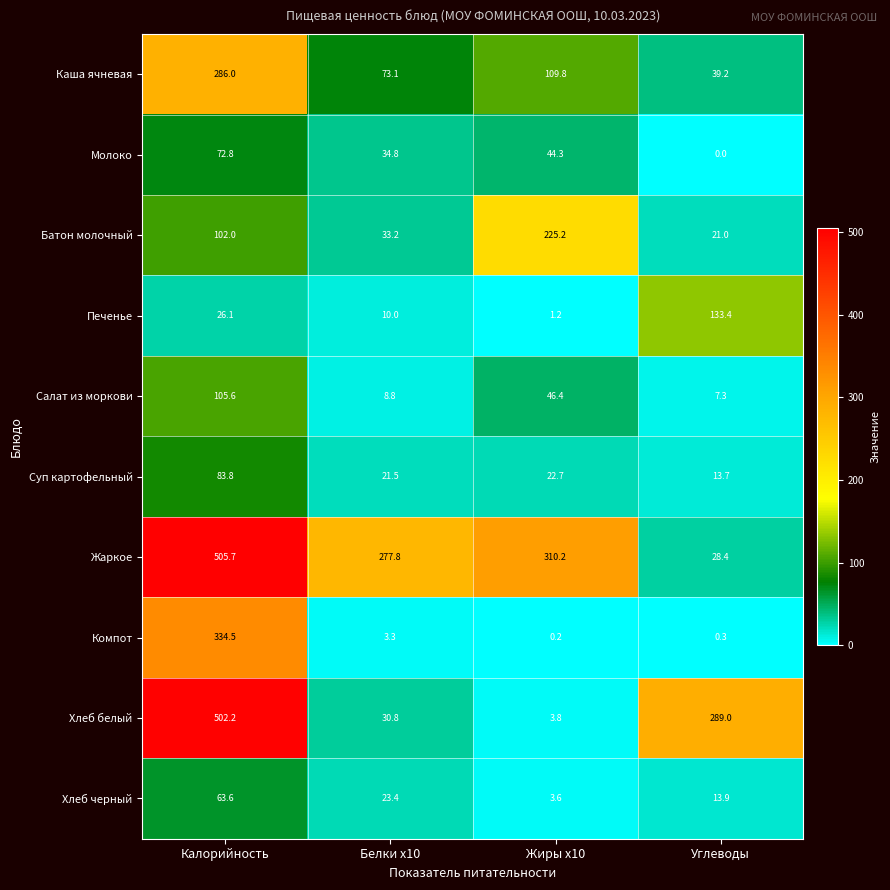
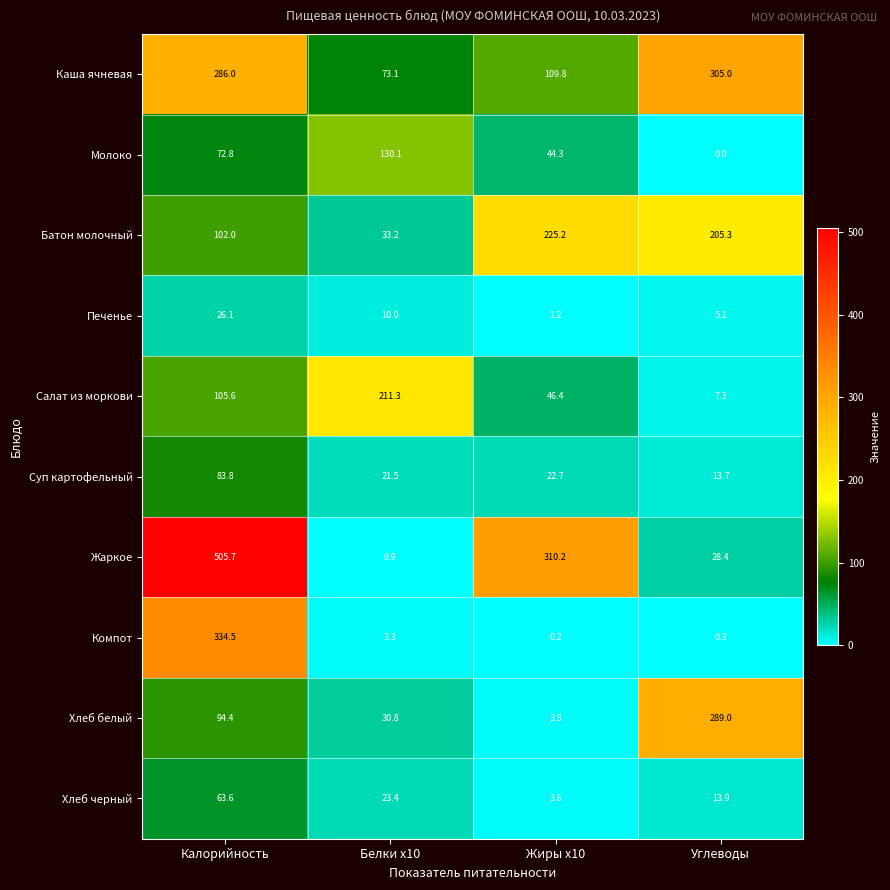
Каша ячневая, Углеводы: 39.2 -> 305.0
Молоко, Белки x10: 34.8 -> 130.1
Батон молочный, Углеводы: 21.0 -> 205.3
Печенье, Углеводы: 133.4 -> 5.1
Салат из моркови, Белки x10: 8.8 -> 211.3
Жаркое, Белки x10: 277.8 -> 0.9
Хлеб белый, Калорийность: 502.2 -> 94.4
